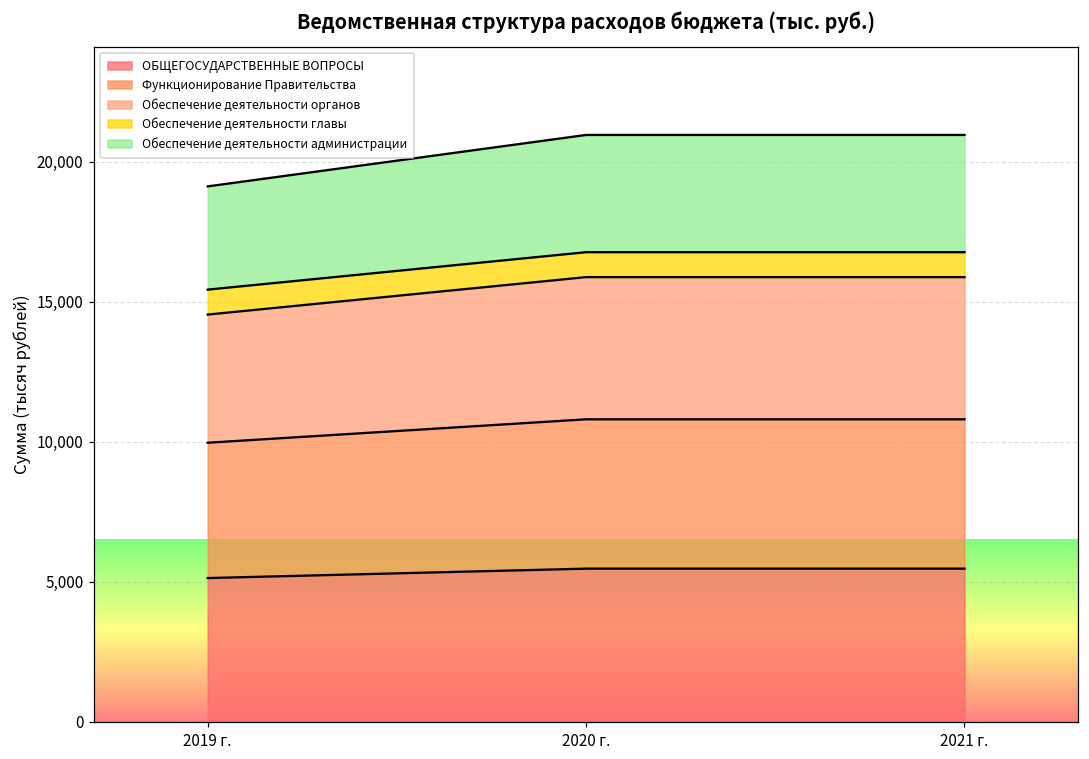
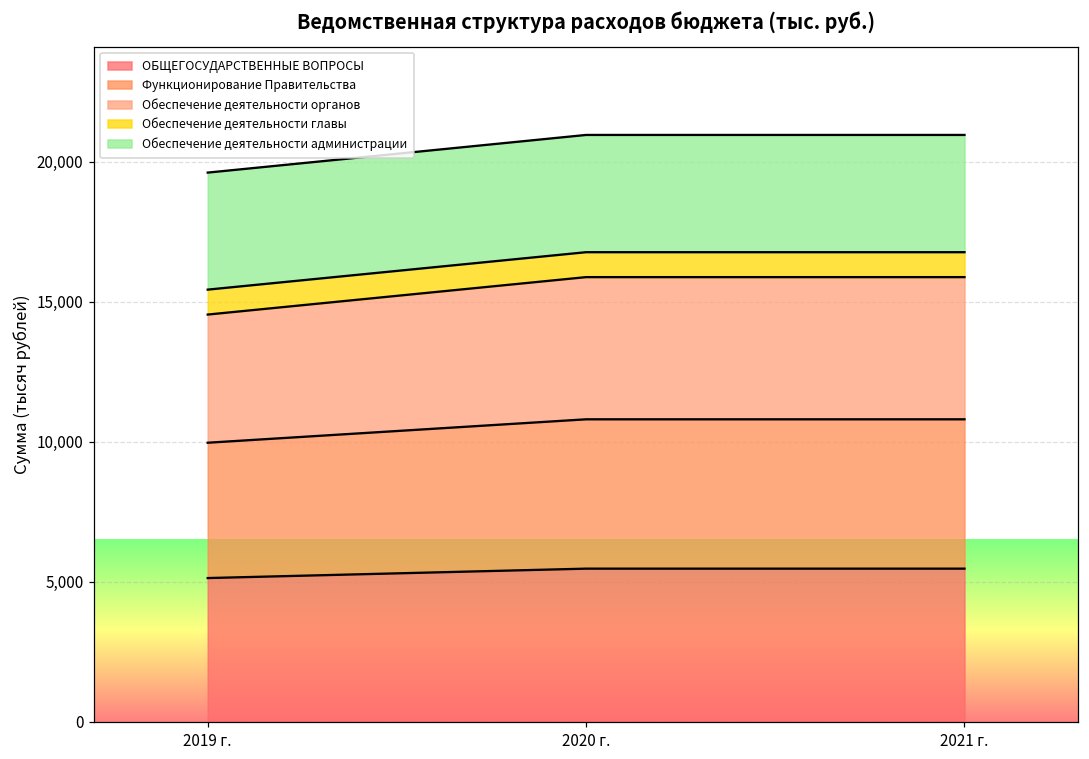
Обеспечение деятельности администрации, 2019 г.: 3,700 -> 4,200
